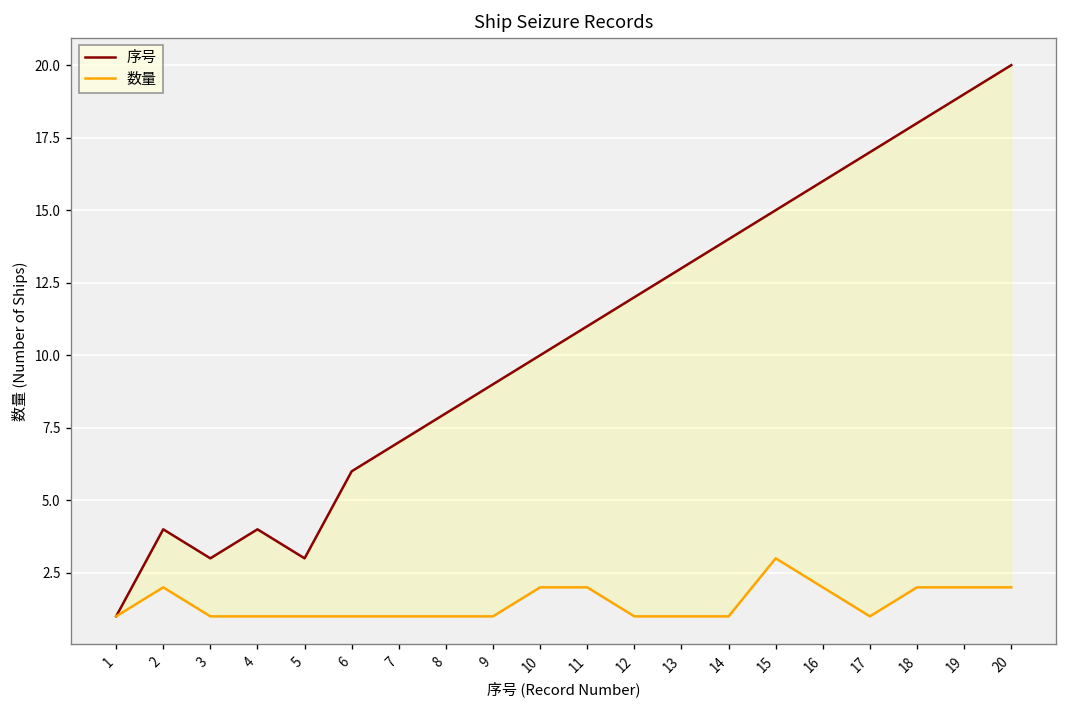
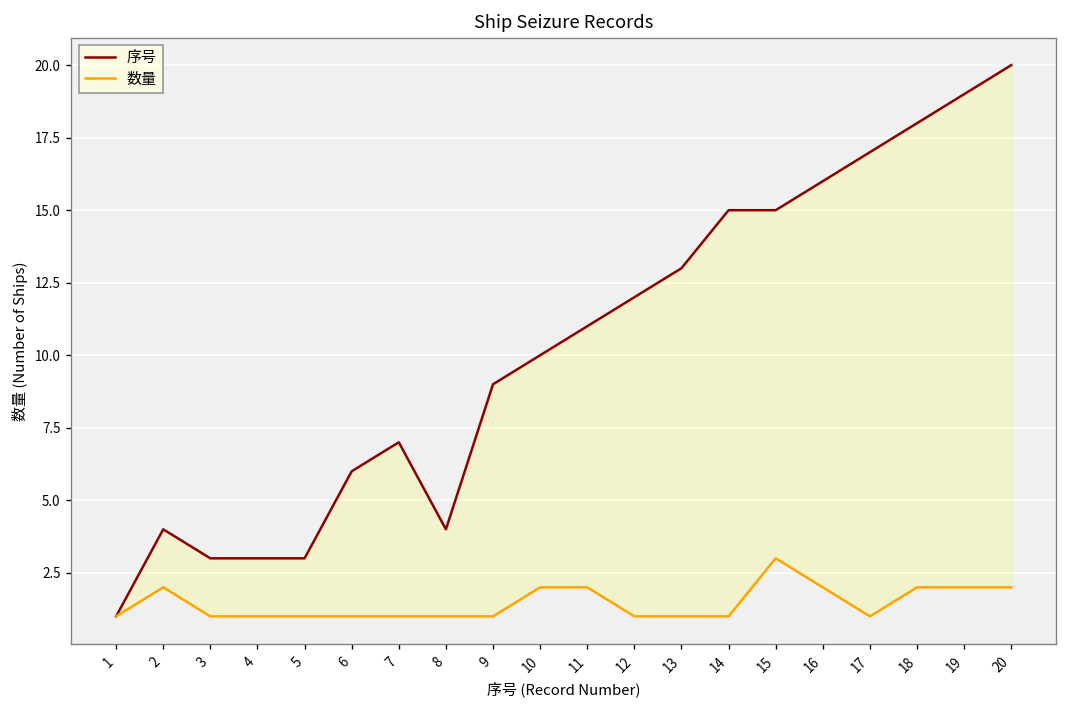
序号, 4: 4 -> 3
序号, 8: 8 -> 4
序号, 14: 14 -> 15
